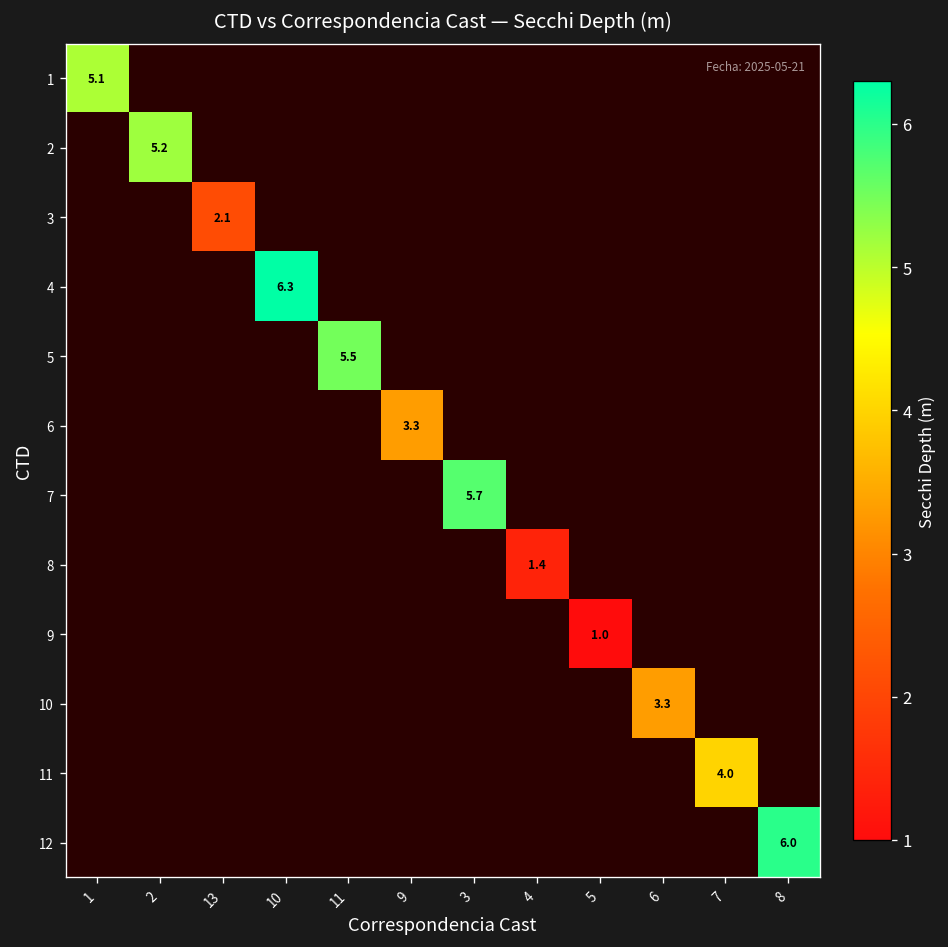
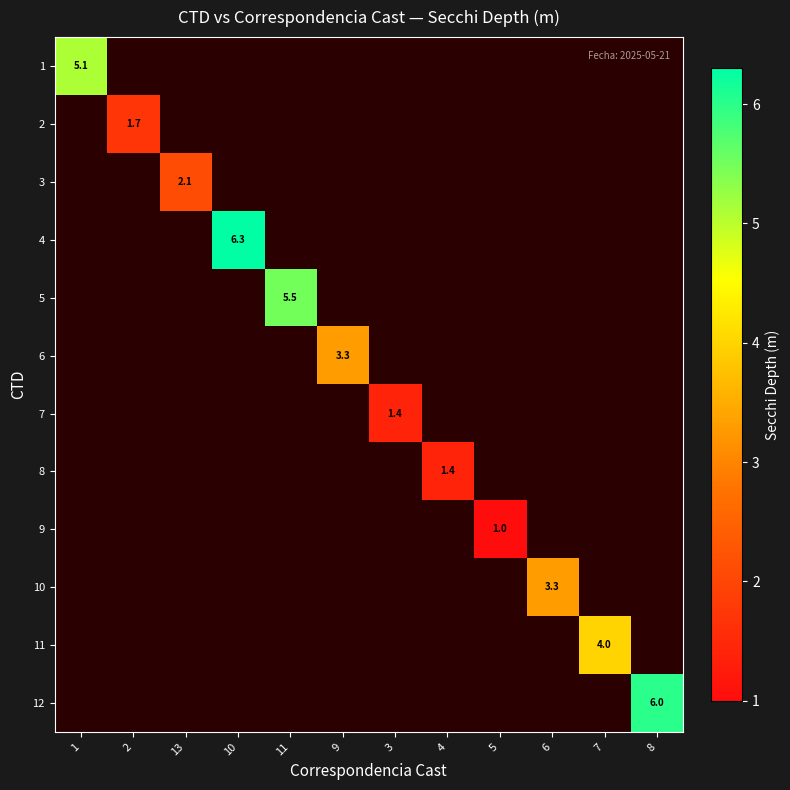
2, 2: 5.2 -> 1.7
7, 3: 5.7 -> 1.4
